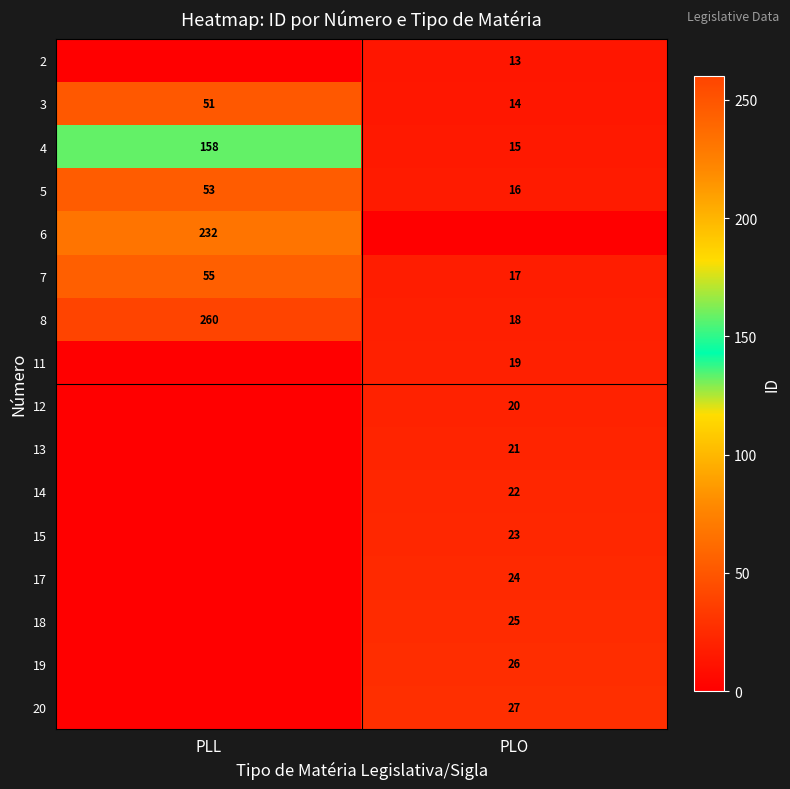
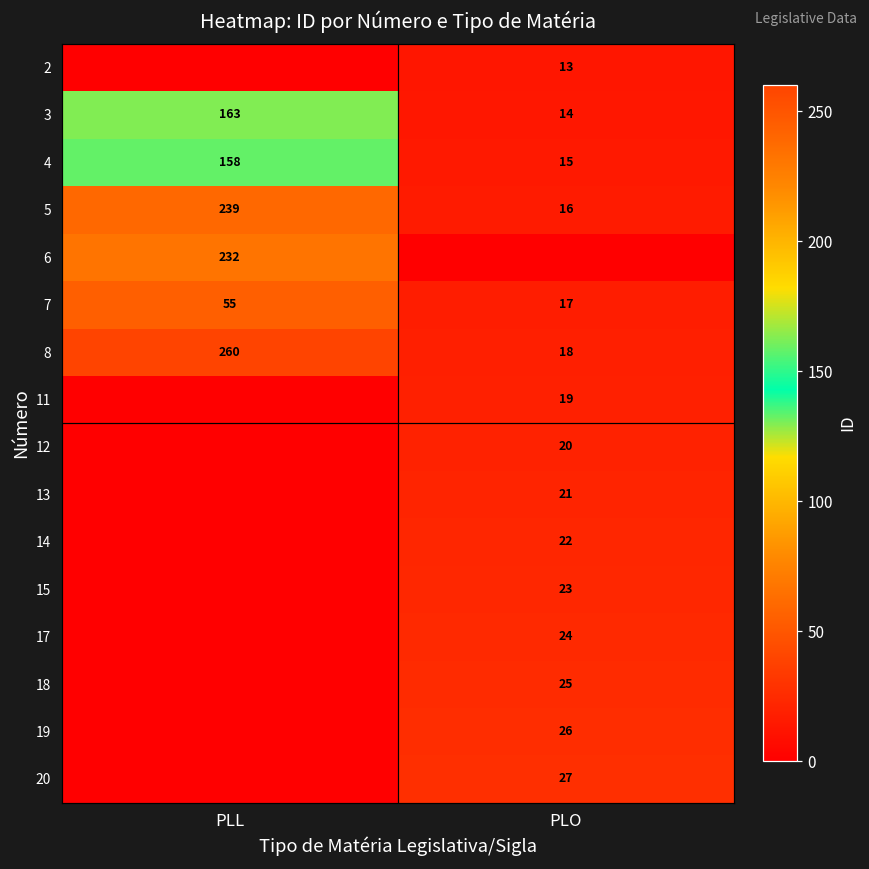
3, PLL: 51 -> 163
5, PLL: 53 -> 239
